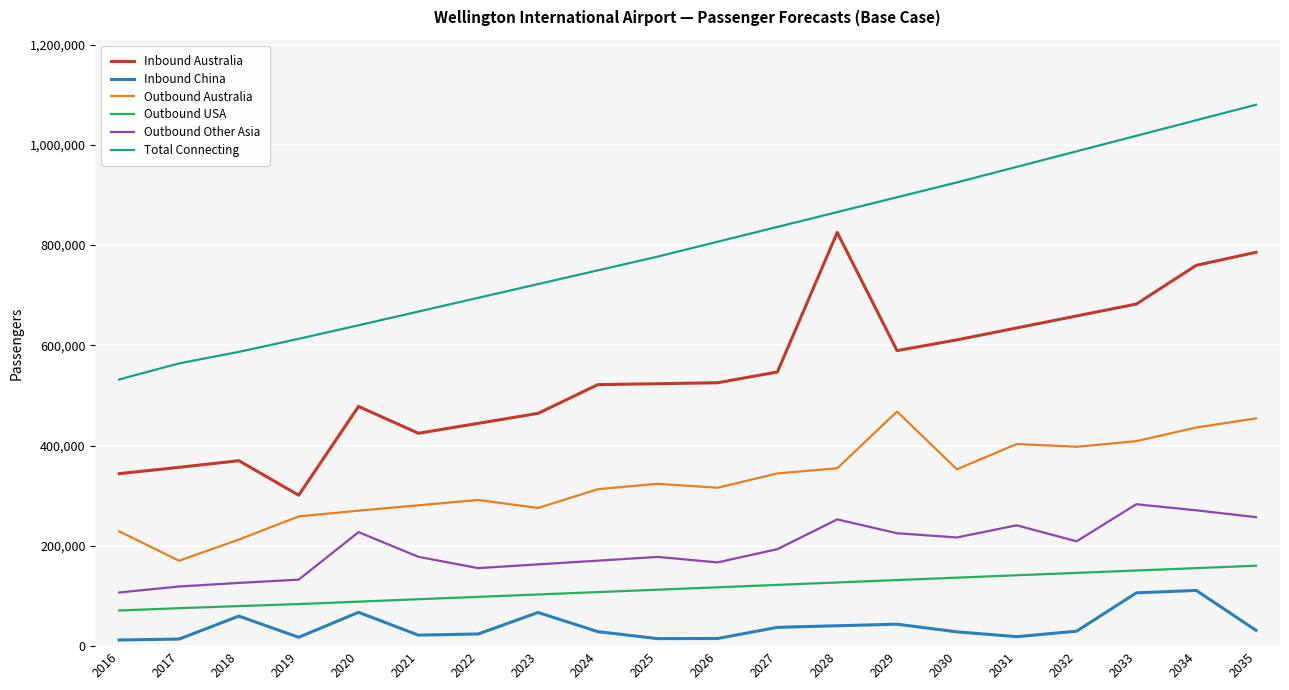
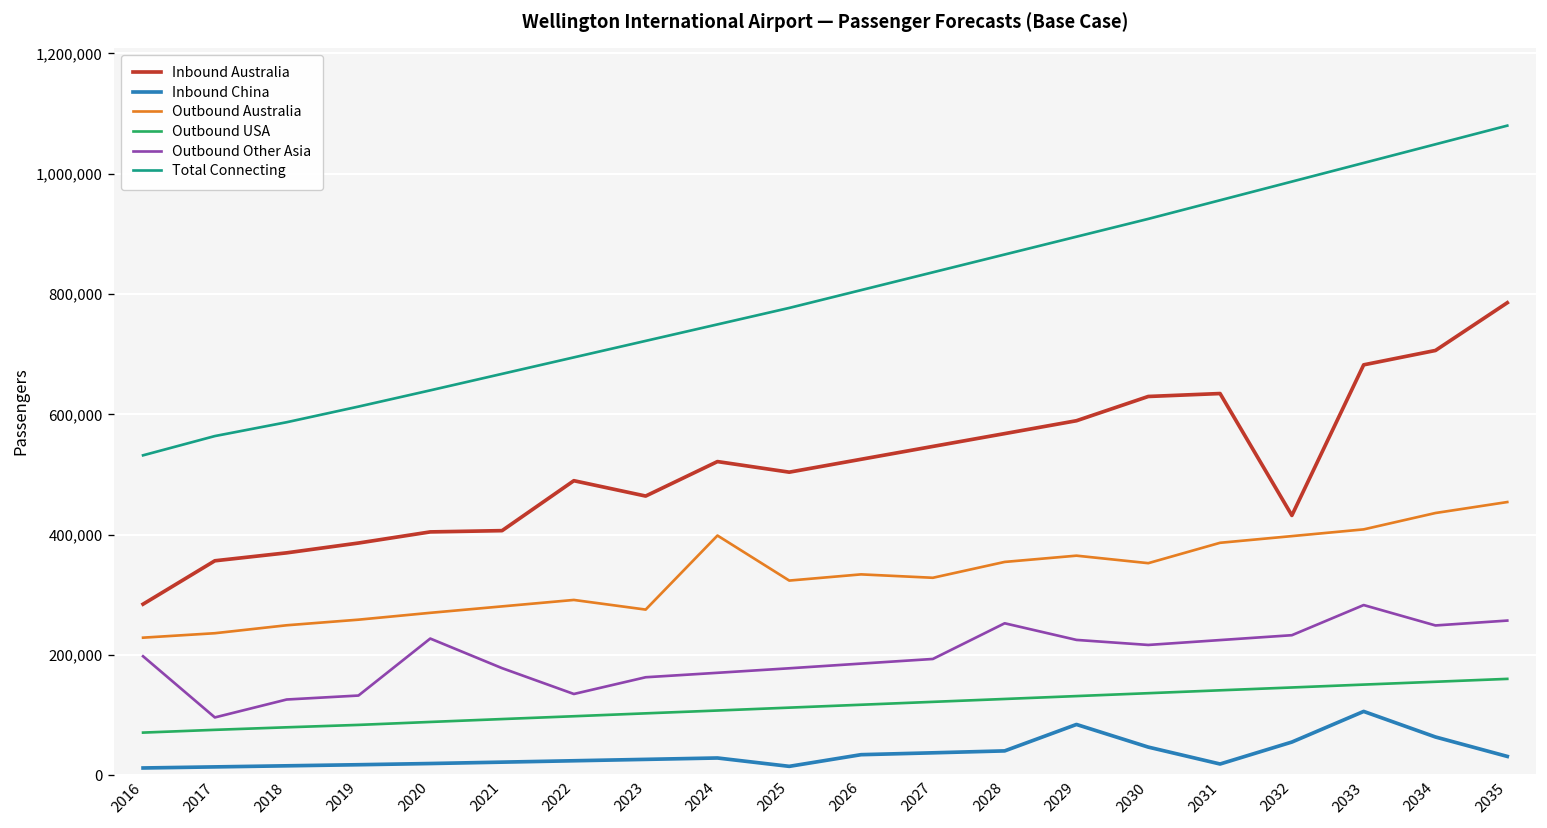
Inbound Australia, 2016: 340,000 -> 280,000
Outbound Other Asia, 2016: 110,000 -> 200,000
Outbound Australia, 2017: 170,000 -> 240,000
Outbound Other Asia, 2017: 120,000 -> 100,000
Inbound China, 2018: 60,000 -> 20,000
Outbound Australia, 2018: 210,000 -> 250,000
Inbound Australia, 2019: 300,000 -> 390,000
Inbound Australia, 2020: 480,000 -> 400,000
Inbound China, 2020: 70,000 -> 20,000
Inbound Australia, 2021: 420,000 -> 410,000
Inbound Australia, 2022: 440,000 -> 490,000
Outbound Other Asia, 2022: 160,000 -> 140,000
Inbound China, 2023: 70,000 -> 30,000
Outbound Australia, 2024: 310,000 -> 400,000
Inbound Australia, 2025: 520,000 -> 500,000
Inbound China, 2026: 20,000 -> 30,000
Outbound Australia, 2026: 320,000 -> 330,000
Outbound Other Asia, 2026: 170,000 -> 190,000
Outbound Australia, 2027: 340,000 -> 330,000
Inbound Australia, 2028: 830,000 -> 570,000
Inbound China, 2029: 40,000 -> 80,000
Outbound Australia, 2029: 470,000 -> 370,000
Inbound Australia, 2030: 610,000 -> 630,000
Inbound China, 2030: 30,000 -> 50,000
Outbound Australia, 2031: 400,000 -> 390,000
Outbound Other Asia, 2031: 240,000 -> 220,000
Inbound Australia, 2032: 660,000 -> 430,000
Inbound China, 2032: 30,000 -> 60,000
Outbound Other Asia, 2032: 210,000 -> 230,000
Inbound Australia, 2034: 760,000 -> 710,000
Inbound China, 2034: 110,000 -> 60,000
Outbound Other Asia, 2034: 270,000 -> 250,000
